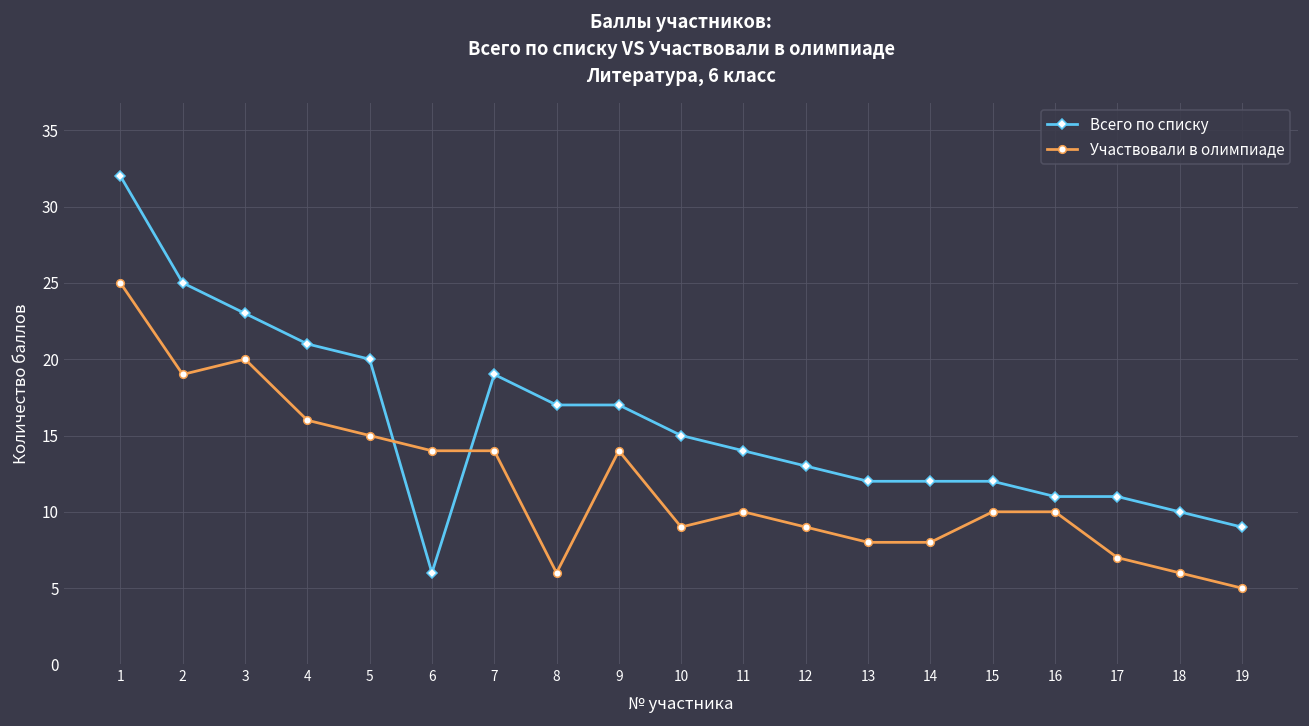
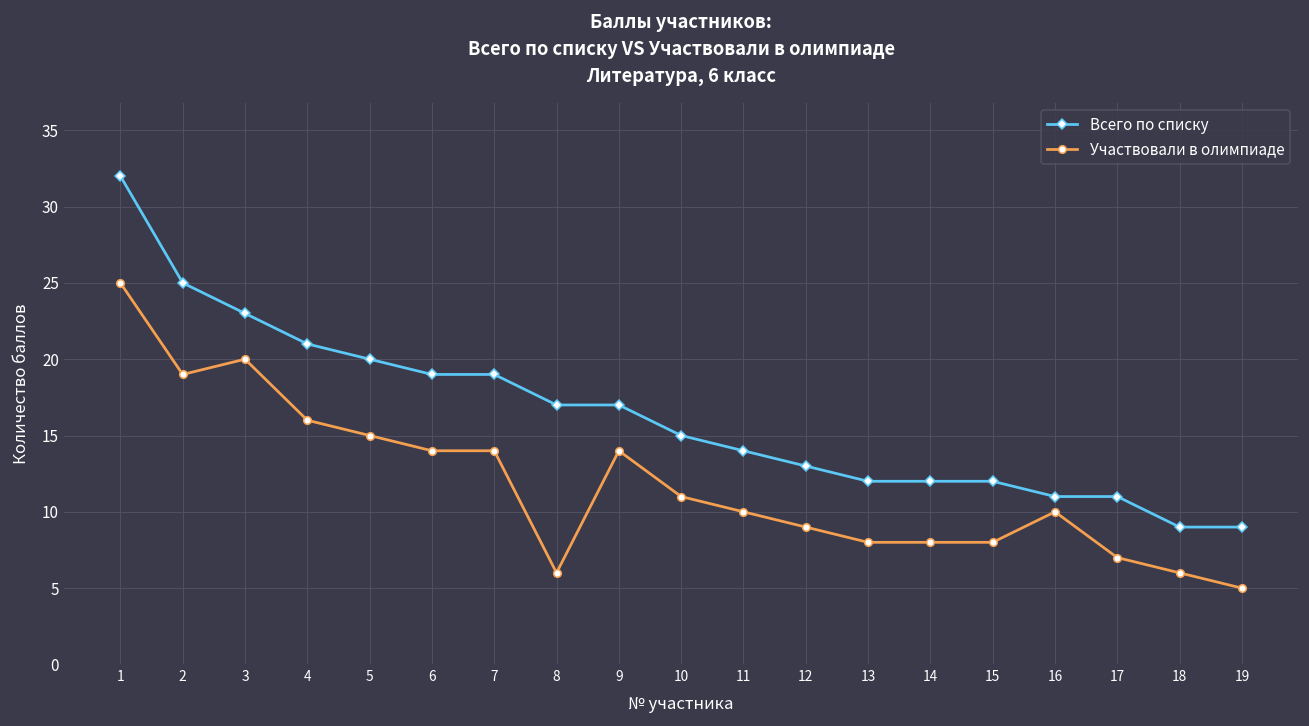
Всего по списку, 6: 6 -> 19
Участвовали в олимпиаде, 10: 9 -> 11
Участвовали в олимпиаде, 15: 10 -> 8
Всего по списку, 18: 10 -> 9
